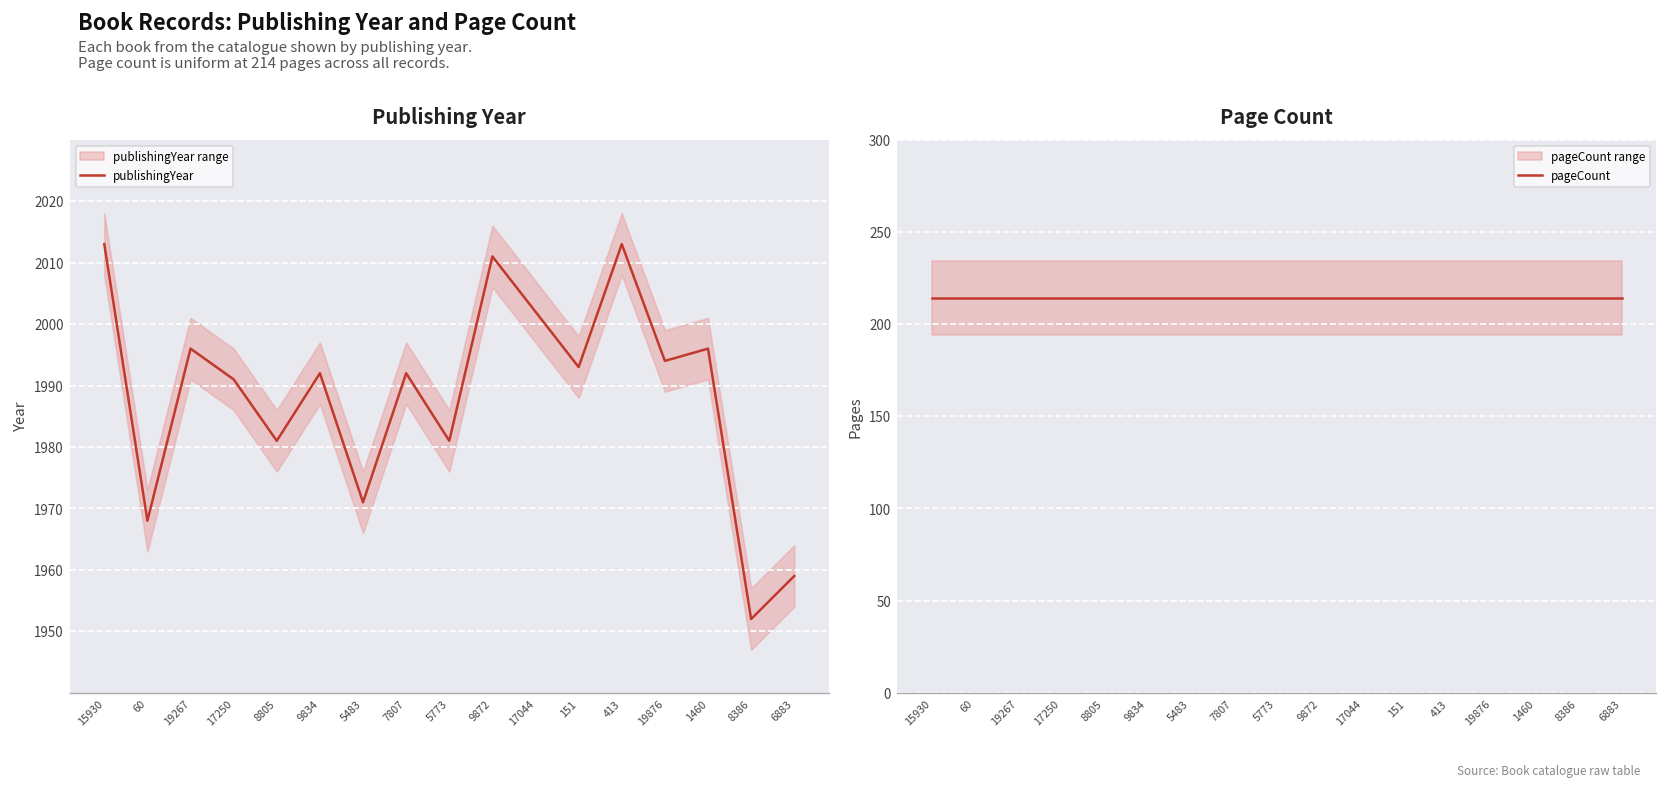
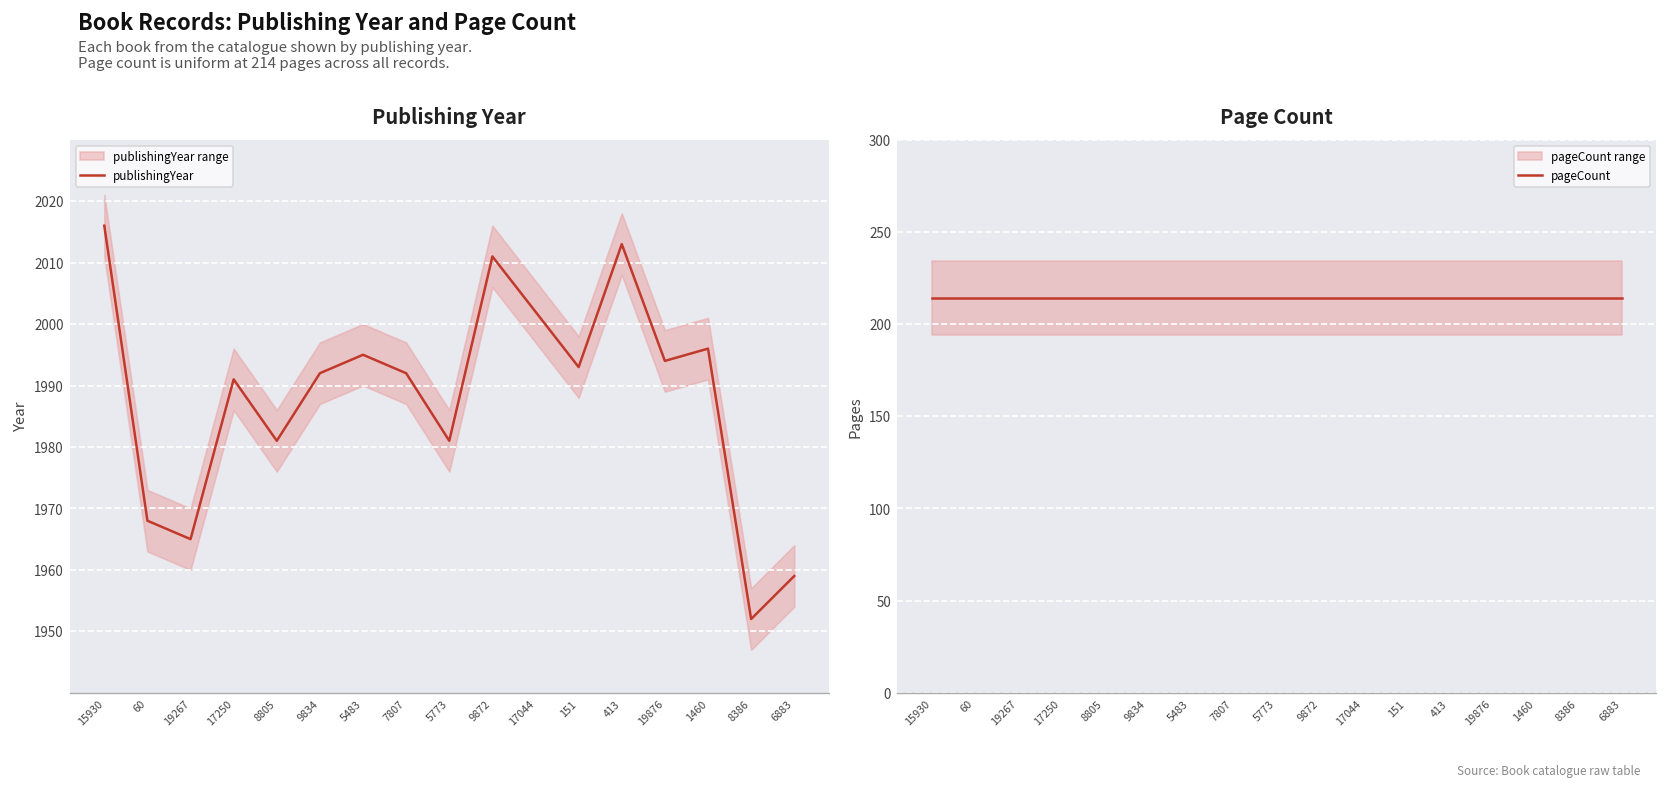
Publishing Year, publishingYear, 15930: 2013 -> 2016
Publishing Year, publishingYear, 19267: 1996 -> 1965
Publishing Year, publishingYear, 5483: 1971 -> 1995
